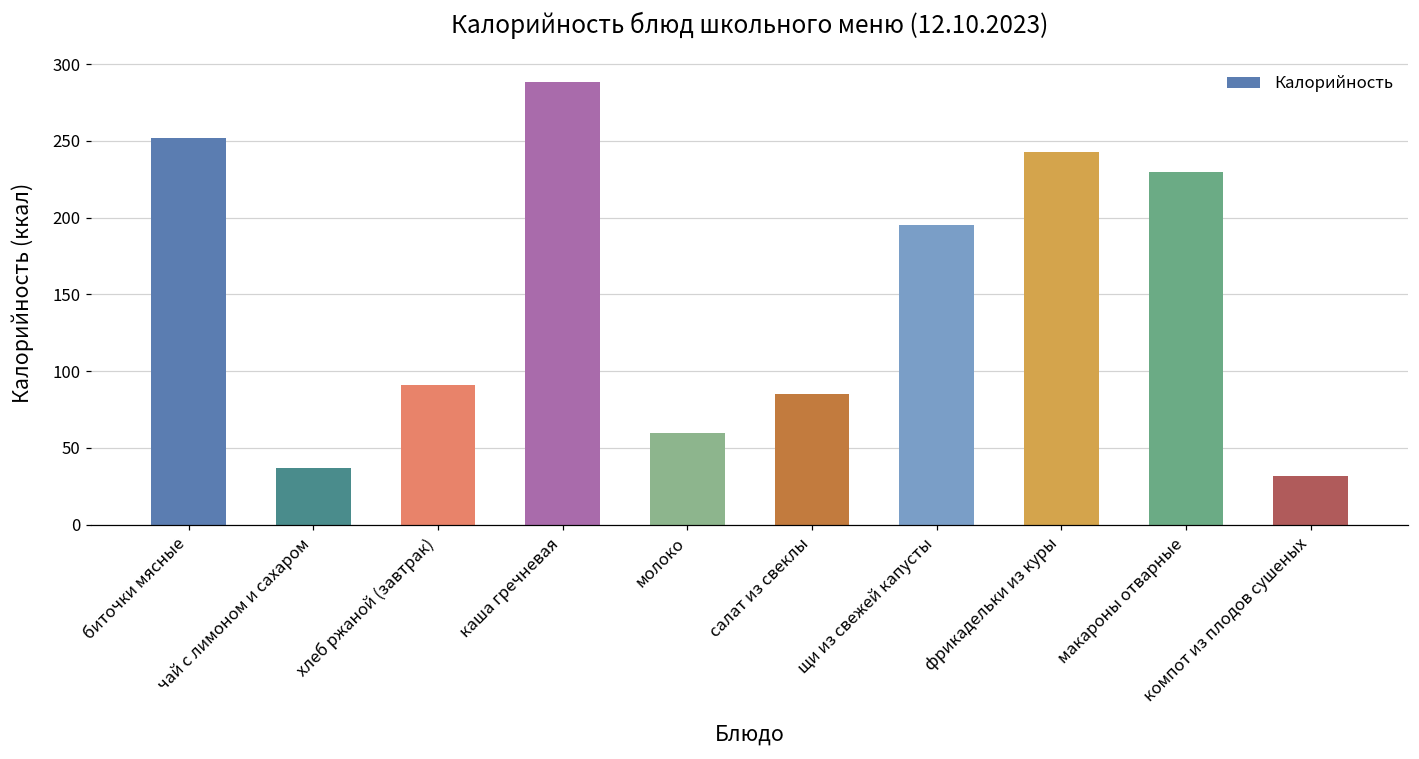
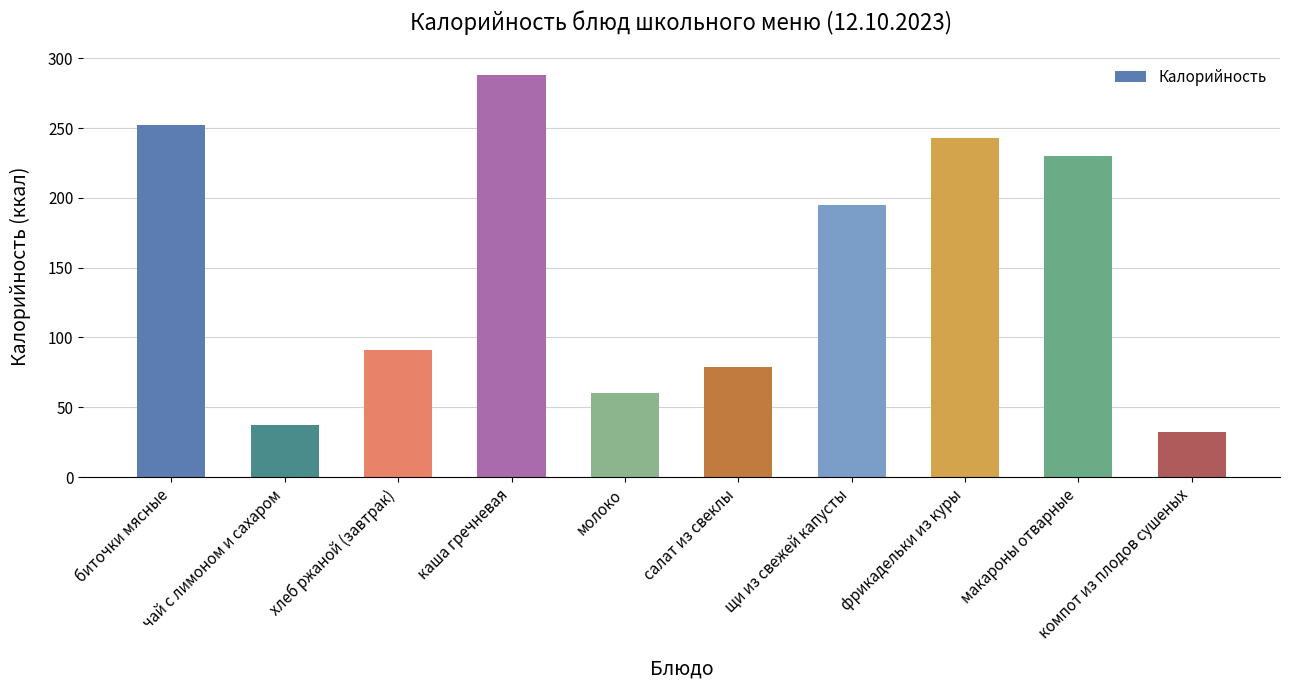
салат из свеклы: 85 -> 79
